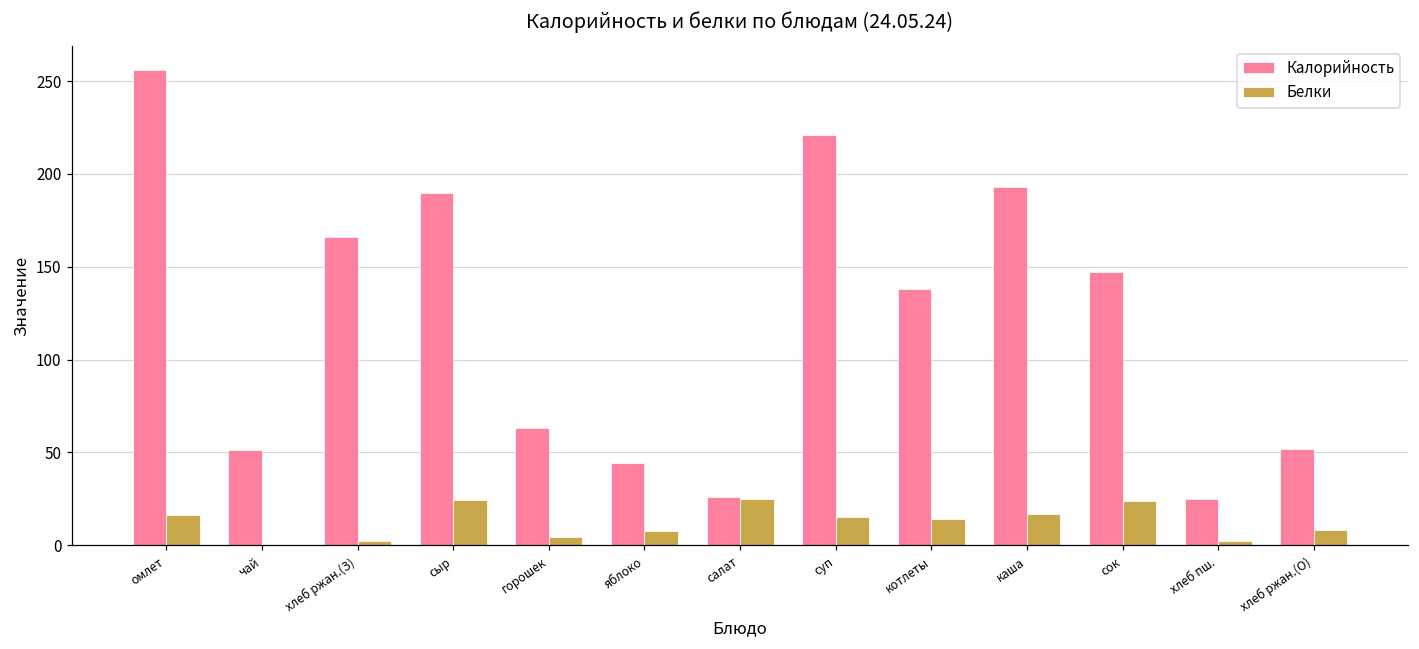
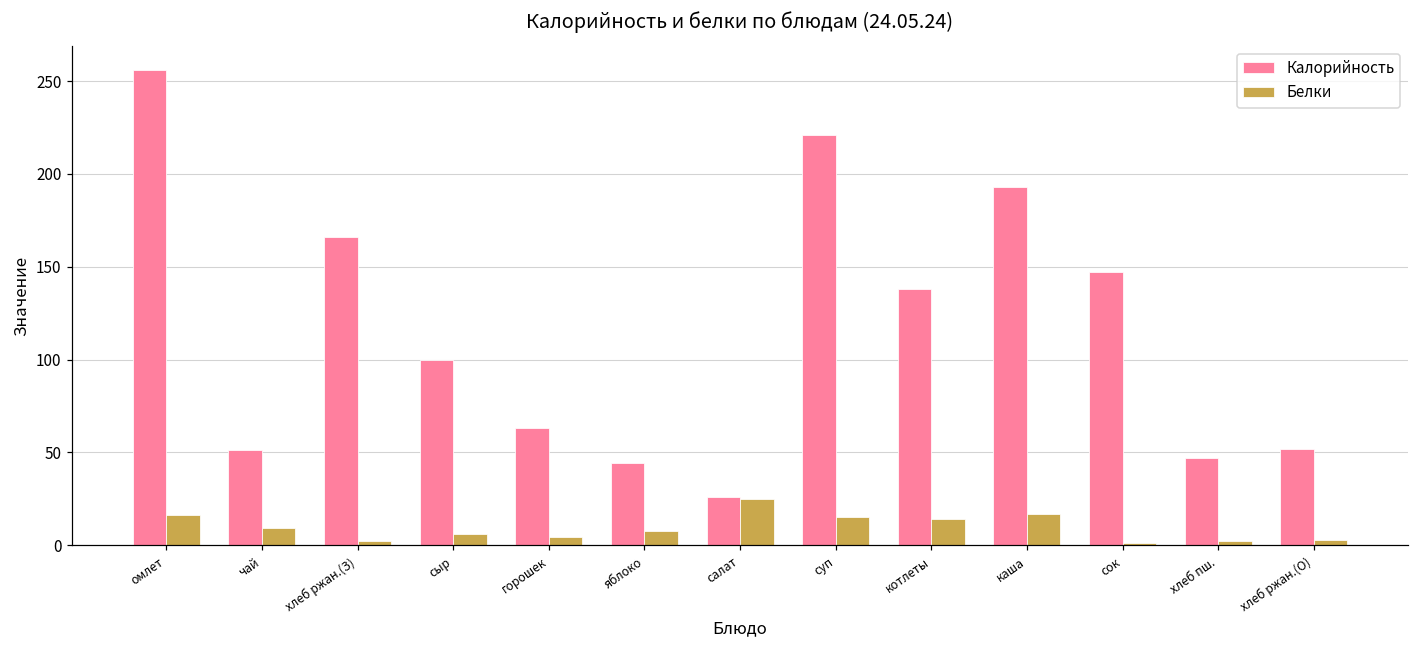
Белки, чай: 0 -> 9
Калорийность, сыр: 190 -> 100
Белки, сыр: 25 -> 6
Белки, сок: 24 -> 1
Калорийность, хлеб пш.: 25 -> 47
Белки, хлеб ржан.(О): 8 -> 3
